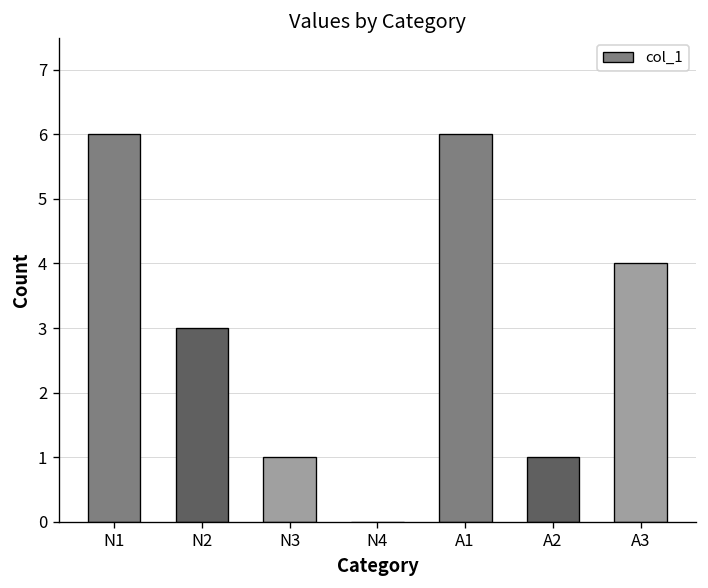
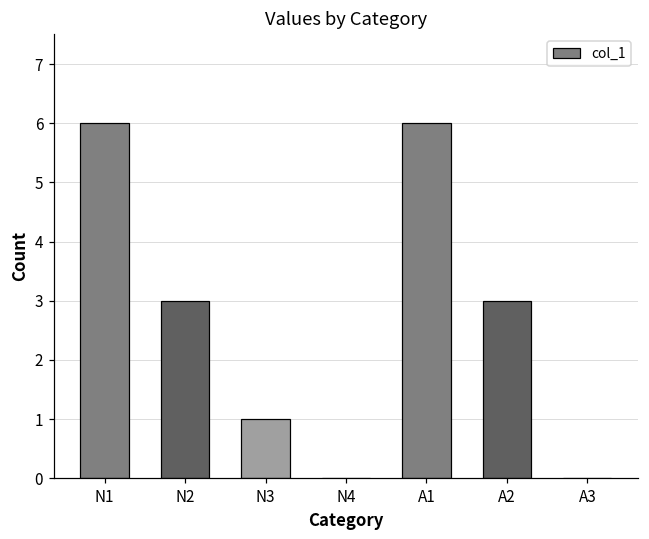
A2: 1 -> 3
A3: 4 -> 0
